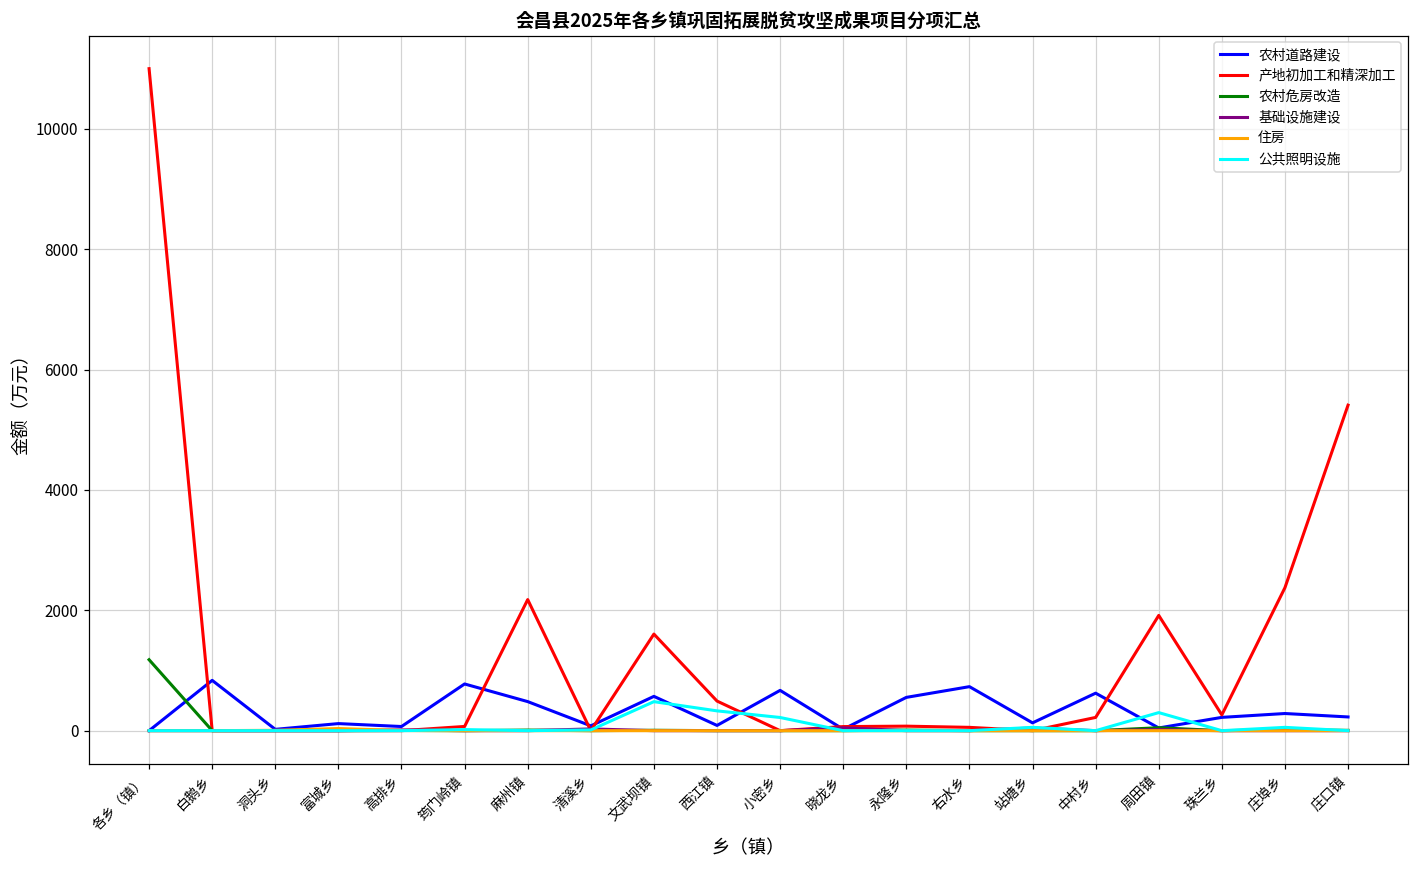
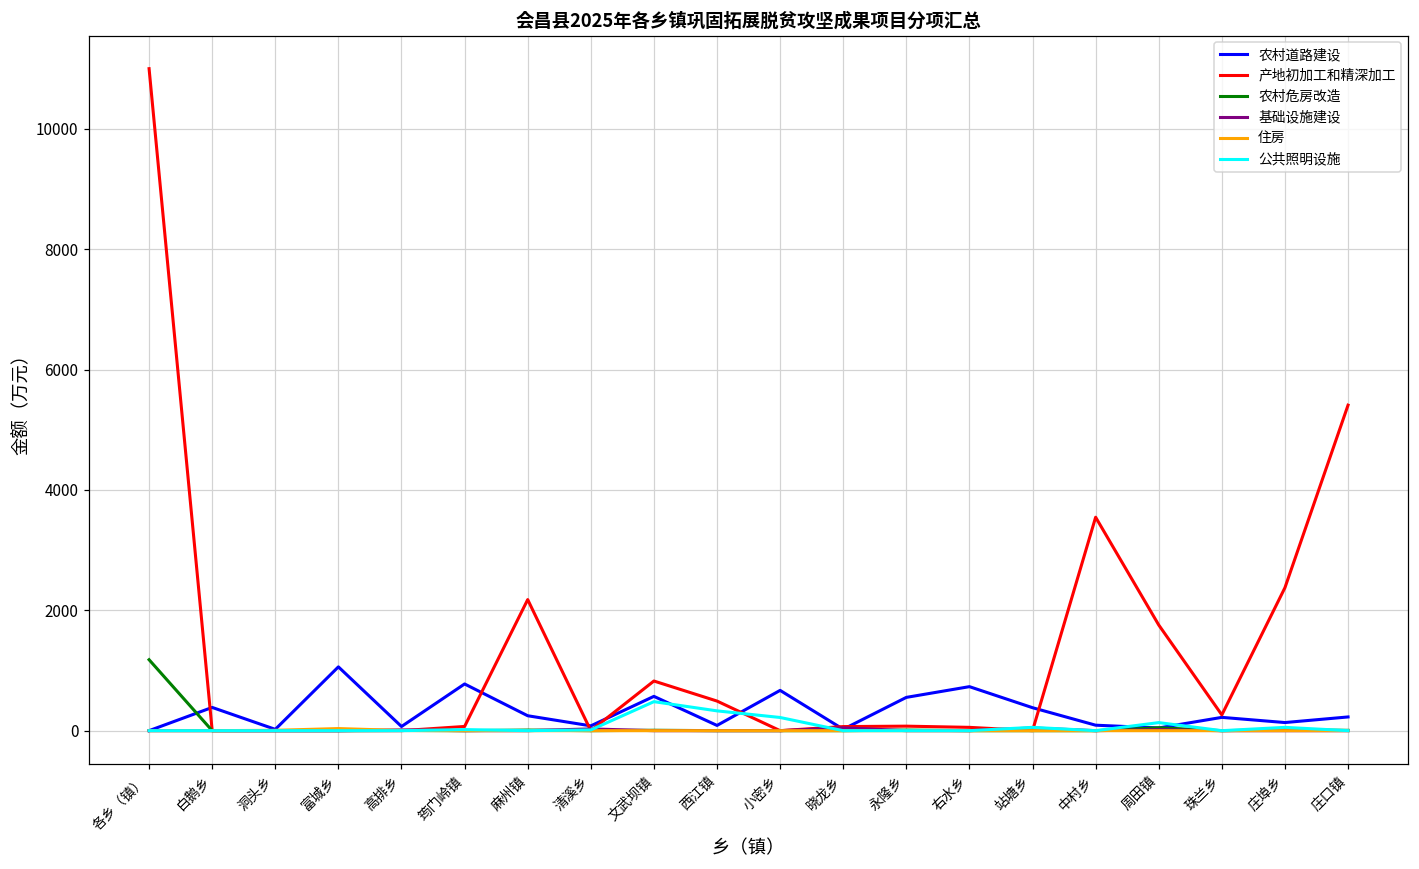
农村道路建设, 白鹅乡: 800 -> 400
农村道路建设, 富城乡: 100 -> 1100
农村道路建设, 麻州镇: 500 -> 200
产地初加工和精深加工, 文武坝镇: 1600 -> 800
农村道路建设, 站塘乡: 100 -> 400
农村道路建设, 中村乡: 600 -> 100
产地初加工和精深加工, 中村乡: 200 -> 3500
产地初加工和精深加工, 周田镇: 1900 -> 1800
公共照明设施, 周田镇: 300 -> 100
农村道路建设, 庄埠乡: 300 -> 100
